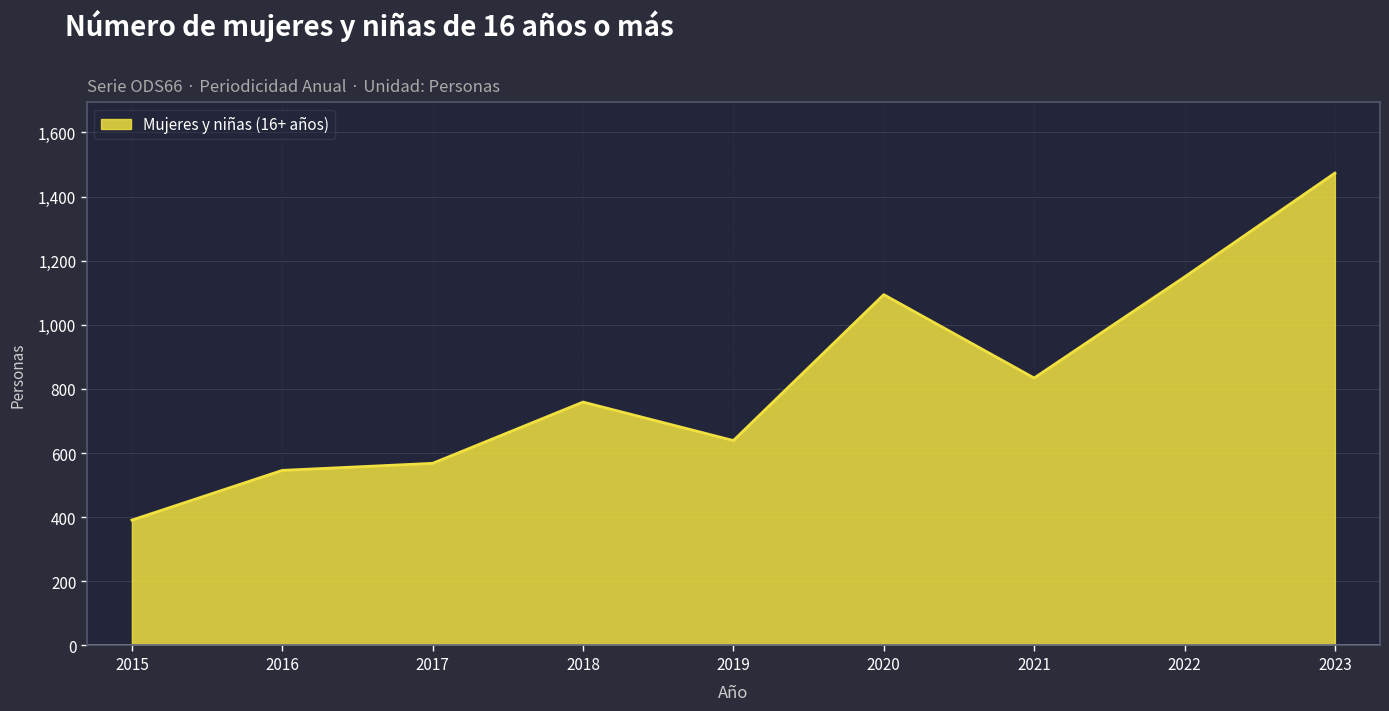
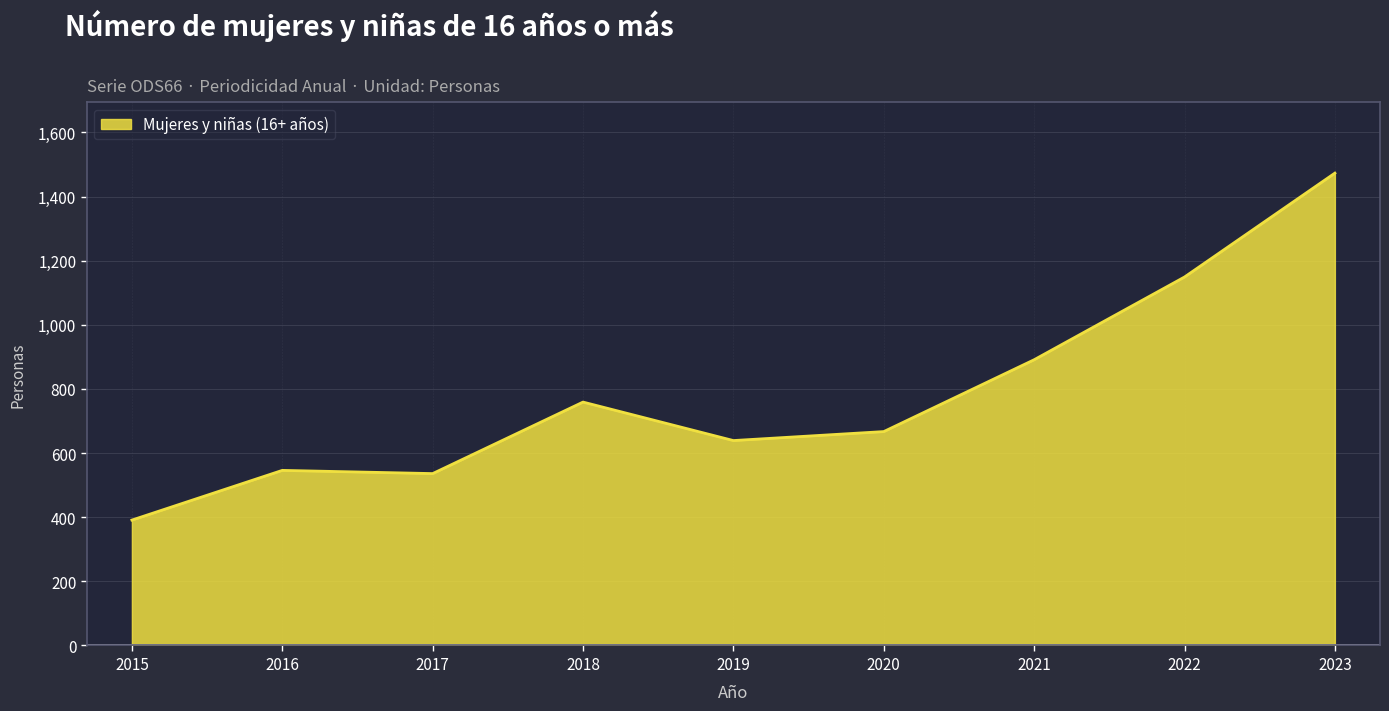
2017: 570 -> 540
2020: 1,090 -> 670
2021: 830 -> 890
